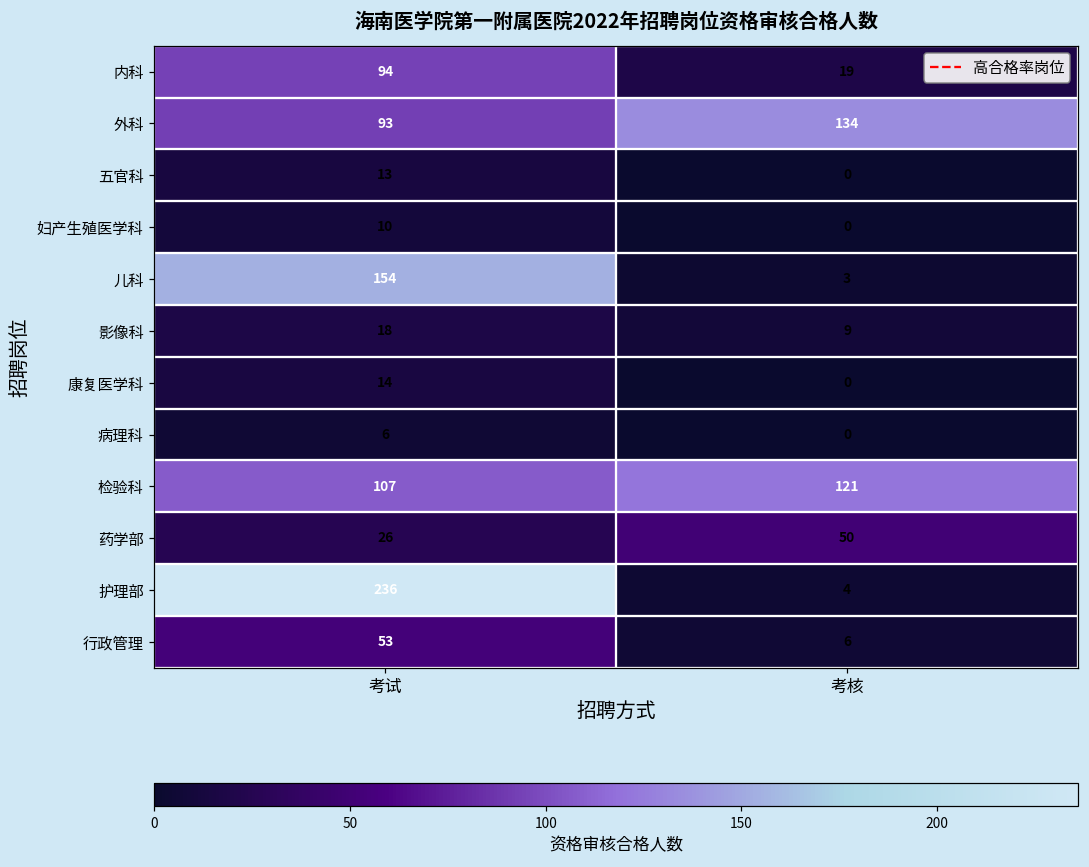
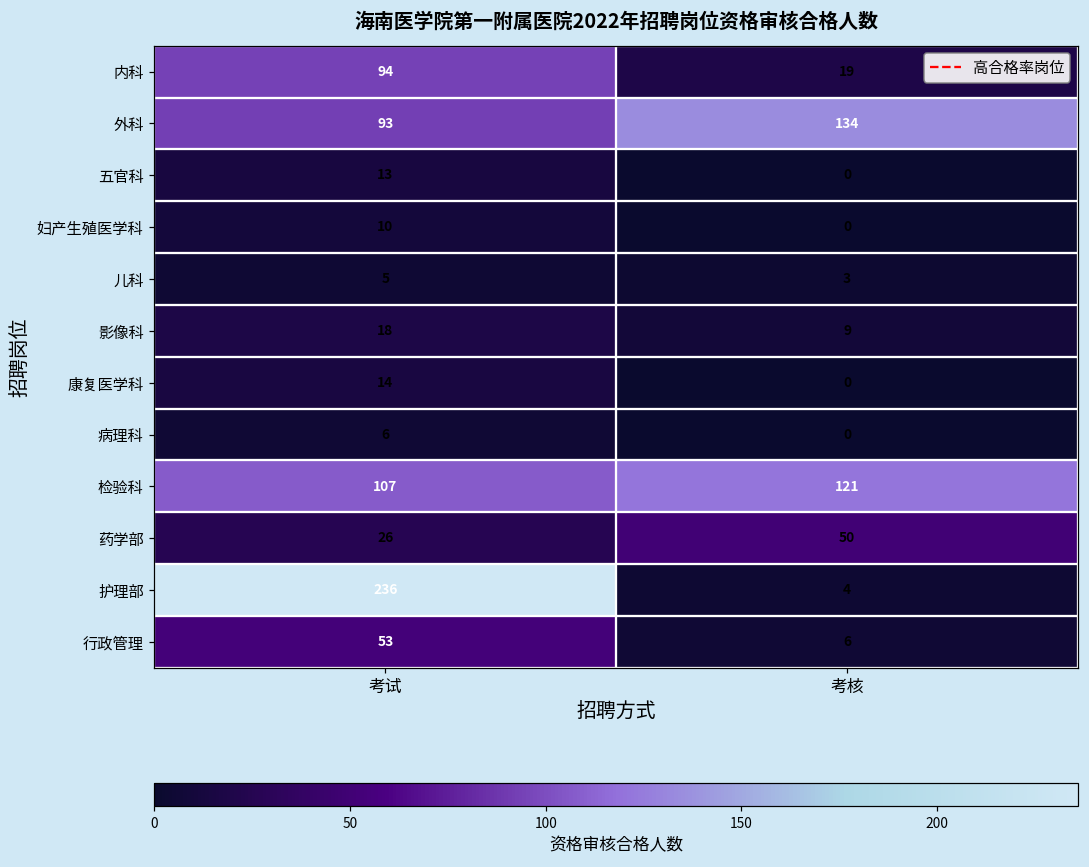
儿科, 考试: 154 -> 5
